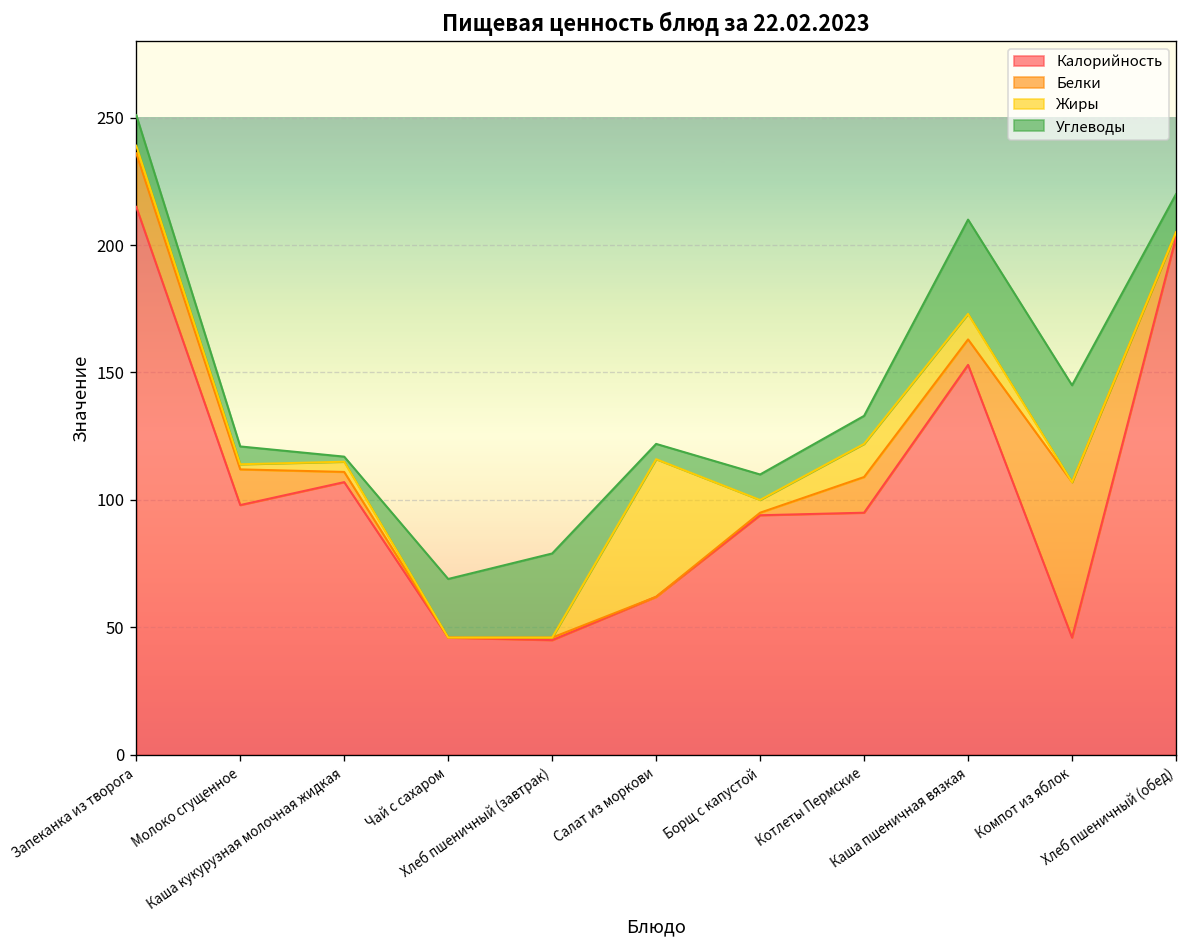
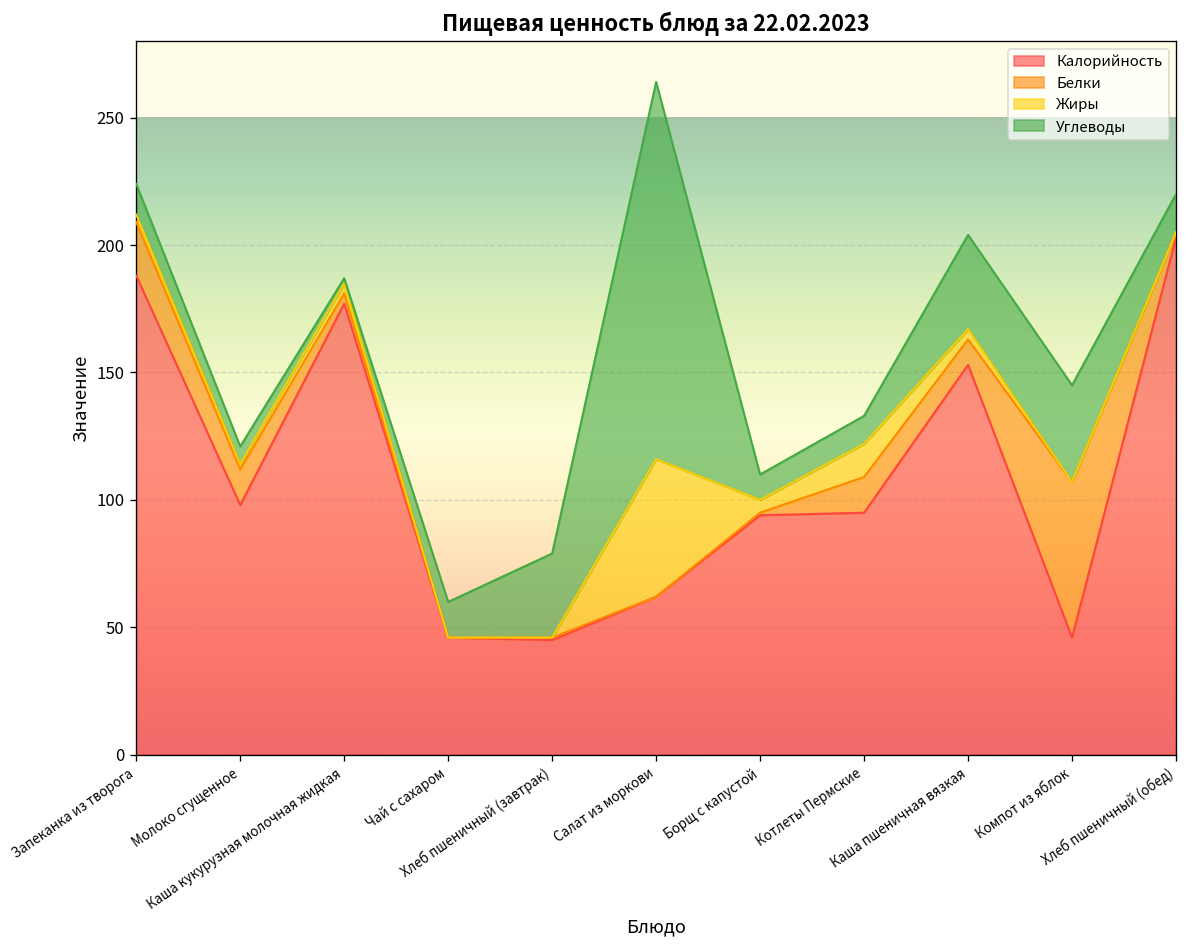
Калорийность, Запеканка из творога: 215 -> 188
Калорийность, Каша кукурузная молочная жидкая: 107 -> 177
Углеводы, Чай с сахаром: 23 -> 14
Углеводы, Салат из моркови: 6 -> 148
Жиры, Каша пшеничная вязкая: 10 -> 4
